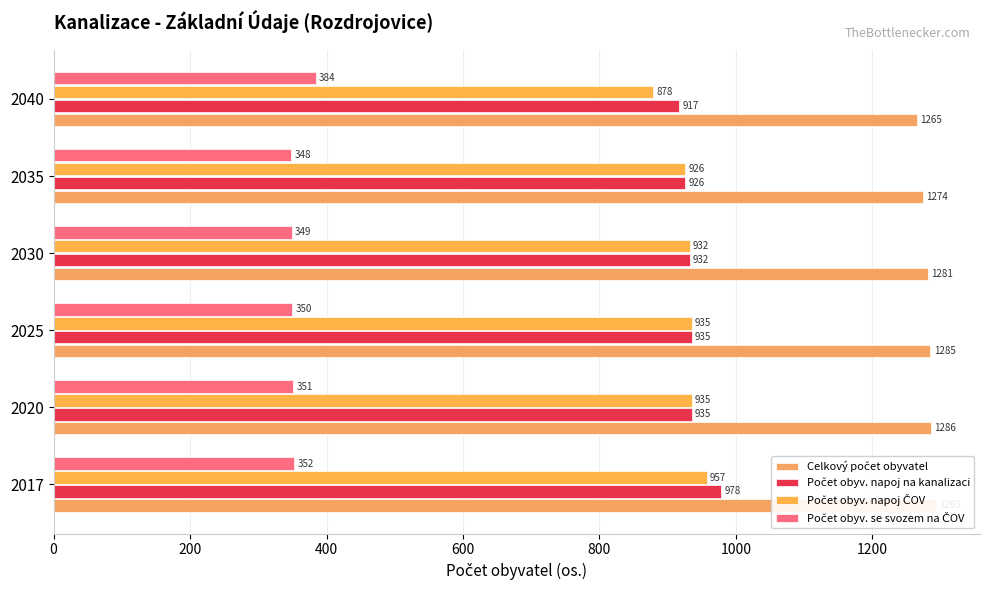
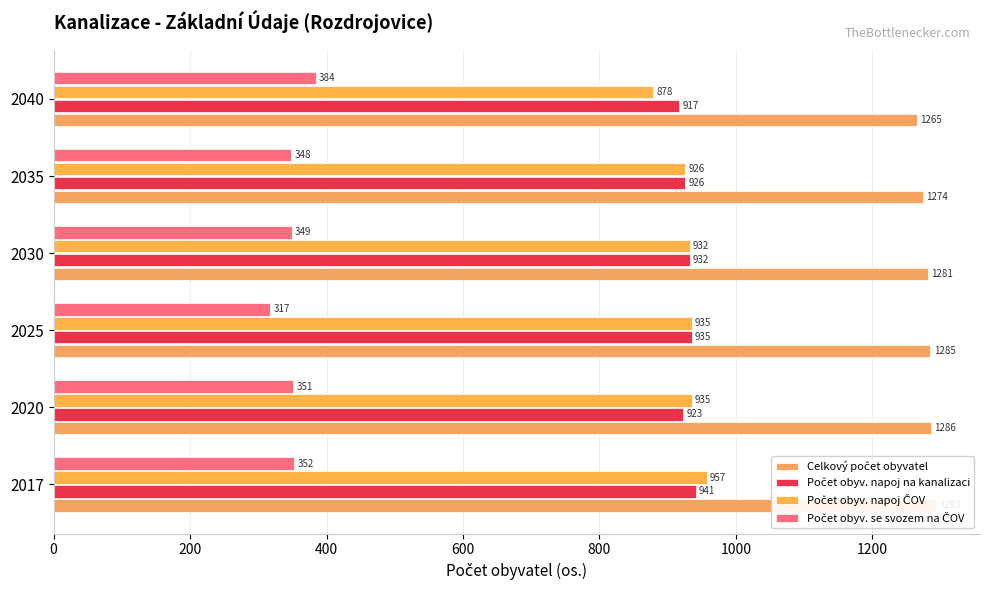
Počet obyv. se svozem na ČOV, 2025: 350 -> 317
Počet obyv. napoj na kanalizaci, 2020: 935 -> 923
Počet obyv. napoj na kanalizaci, 2017: 978 -> 941
